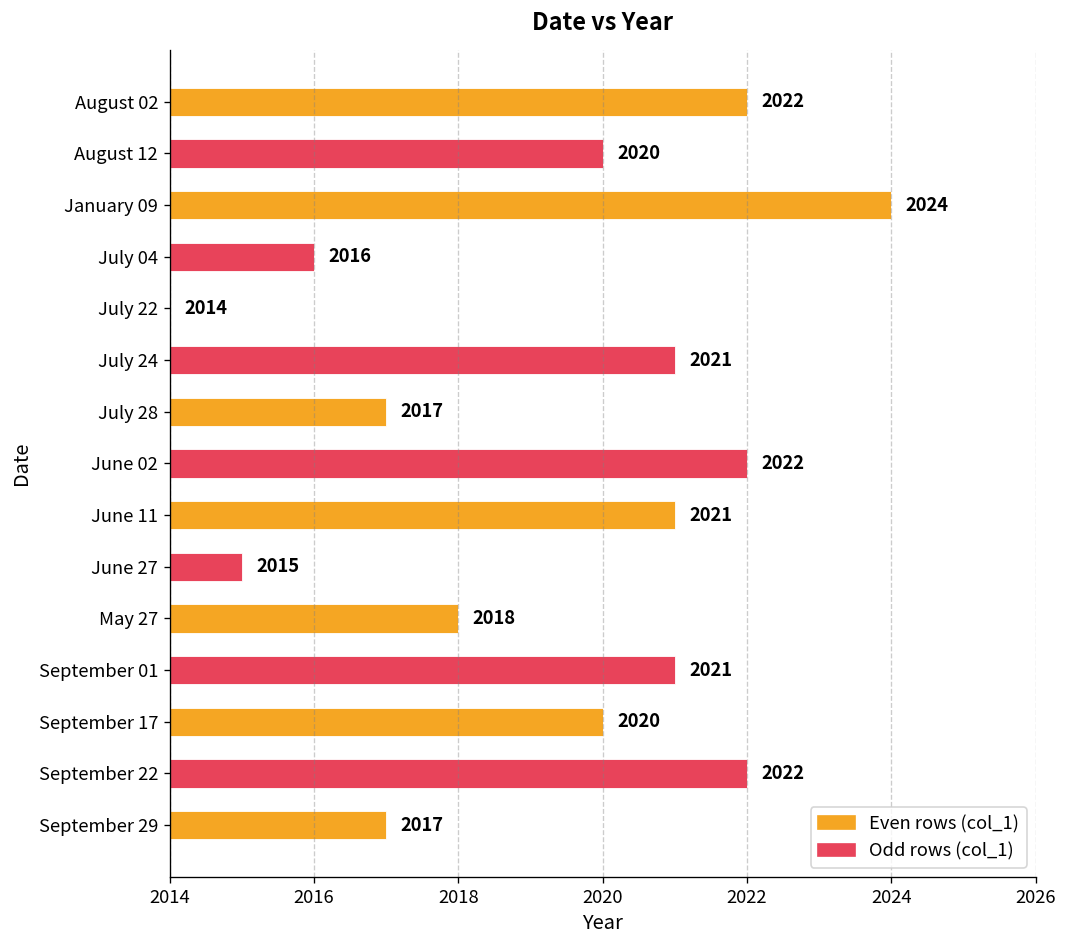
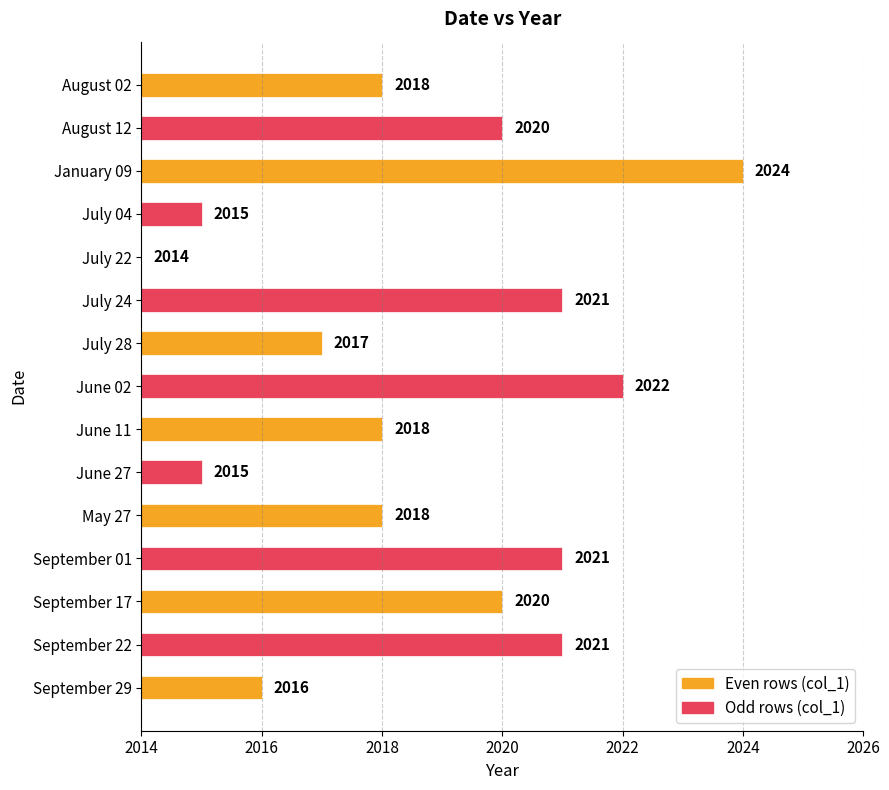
August 02: 2022 -> 2018
July 04: 2016 -> 2015
June 11: 2021 -> 2018
September 22: 2022 -> 2021
September 29: 2017 -> 2016
